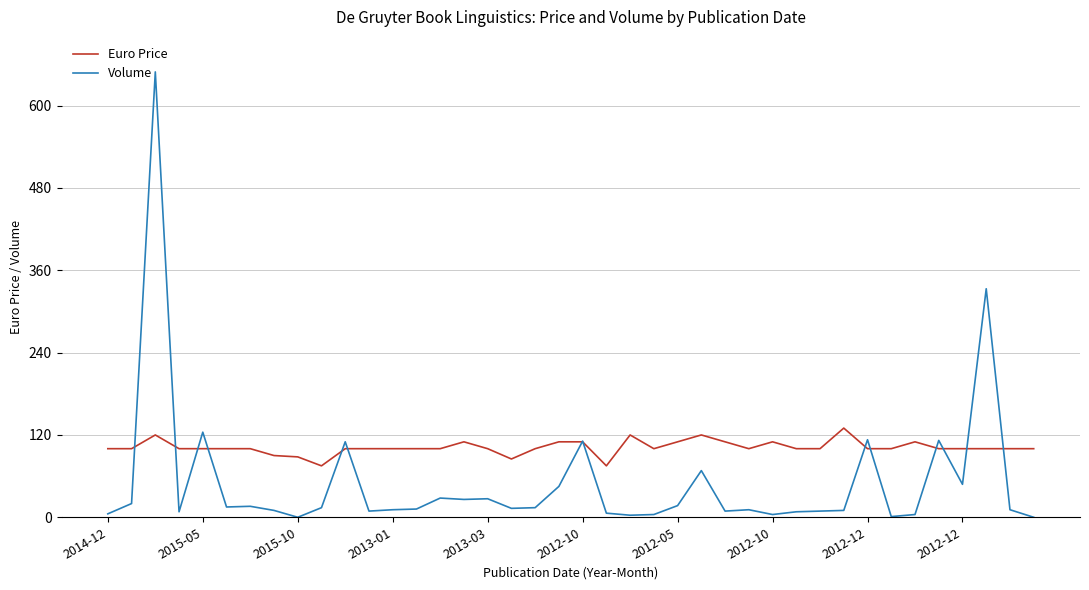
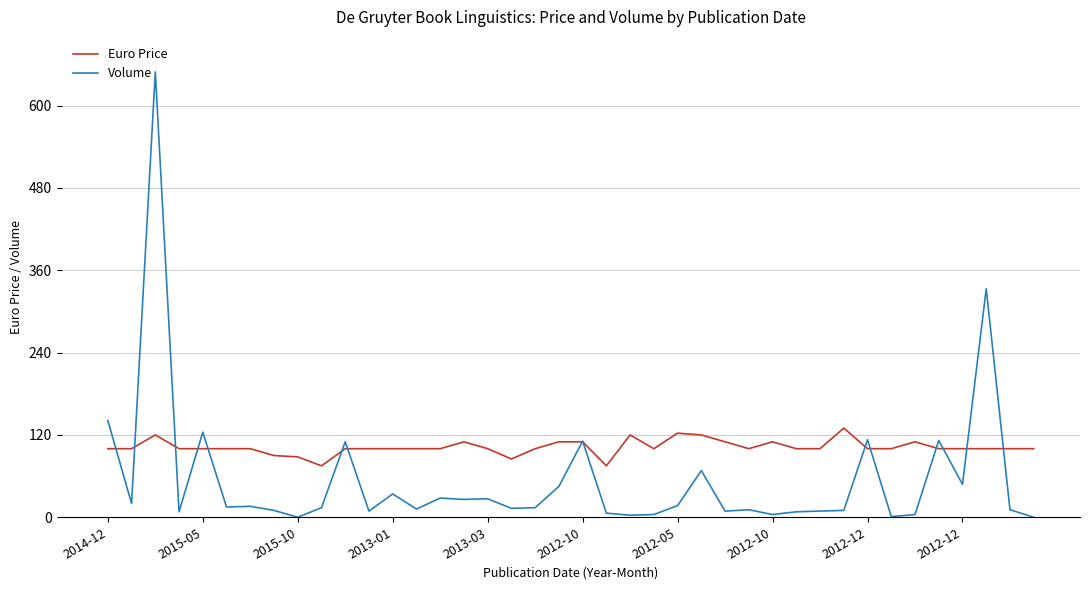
Volume, 2014-12: 10 -> 140
Volume, 2013-01: 10 -> 30
Euro Price, 2012-05: 110 -> 120
